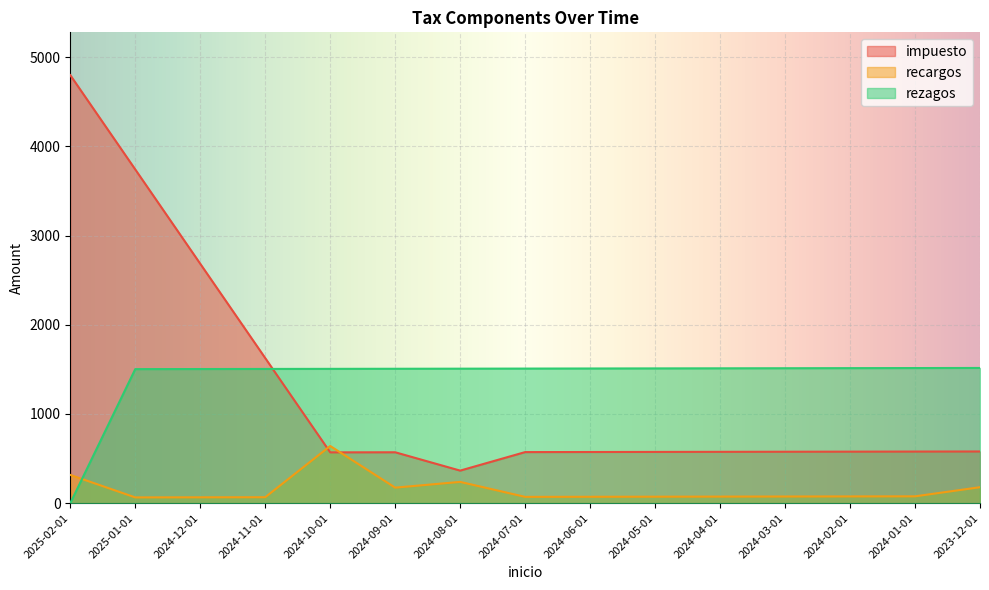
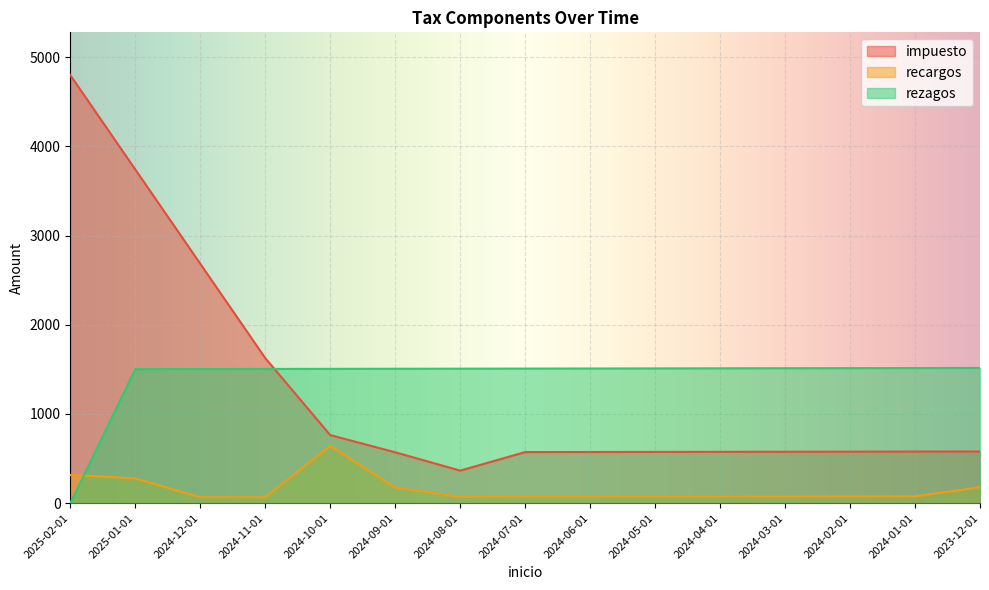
recargos, 2025-01-01: 100 -> 300
impuesto, 2024-10-01: 600 -> 800
recargos, 2024-08-01: 200 -> 100
